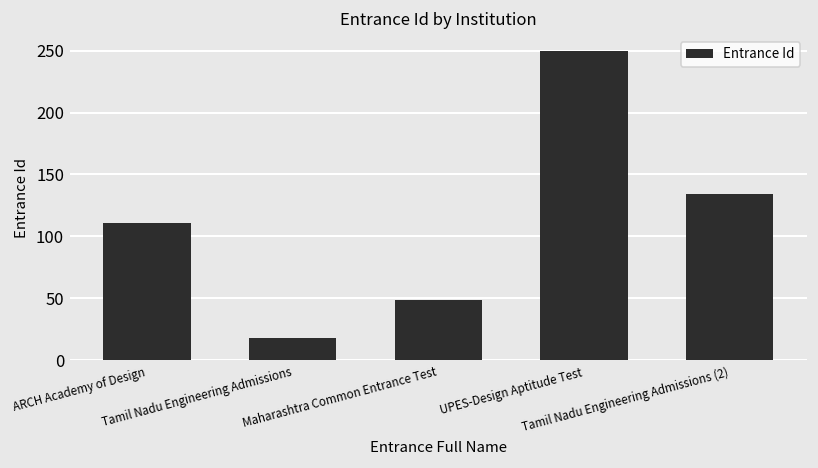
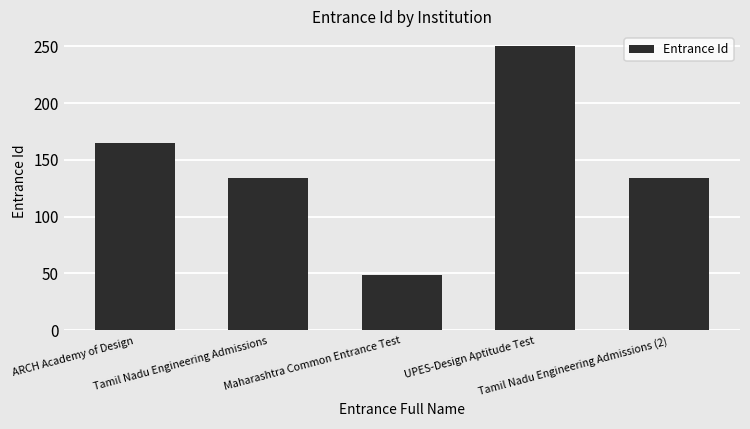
ARCH Academy of Design: 111 -> 165
Tamil Nadu Engineering Admissions: 18 -> 134
